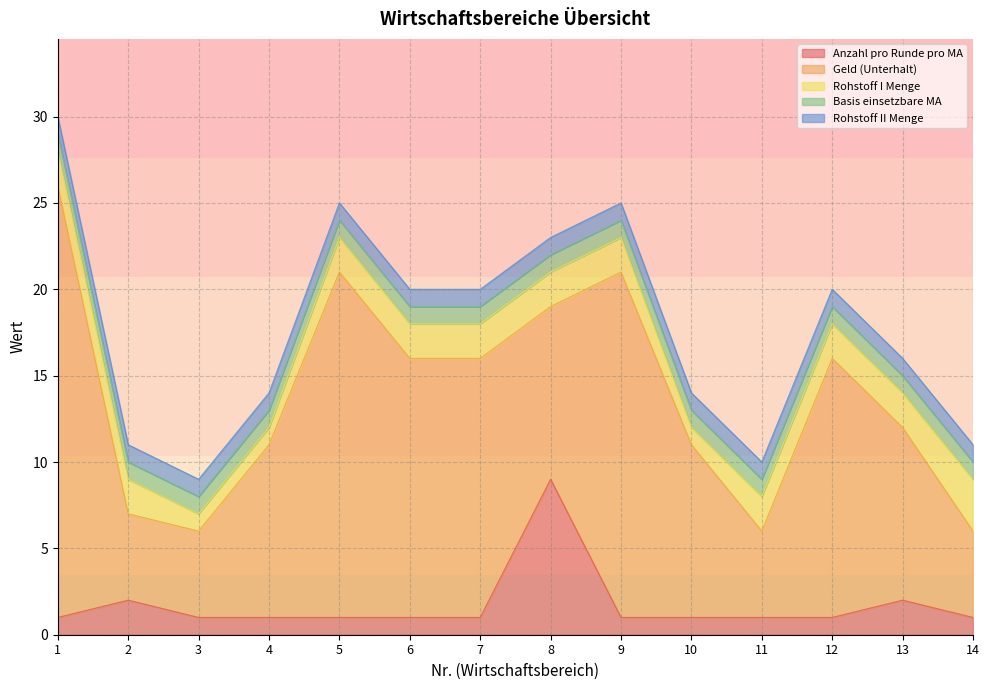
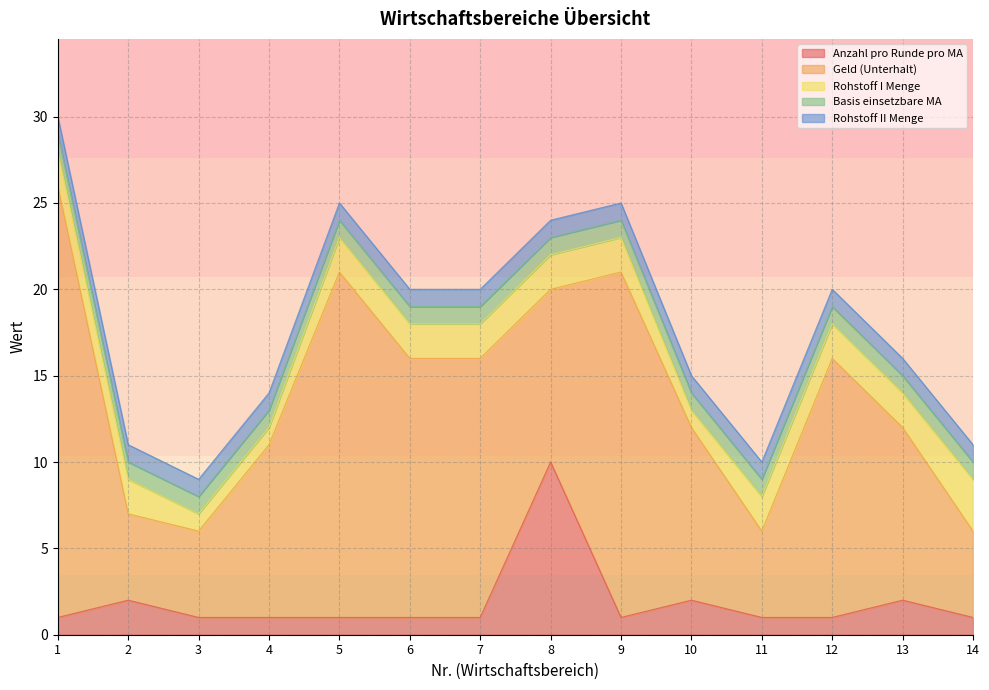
Anzahl pro Runde pro MA, 8: 9 -> 10
Anzahl pro Runde pro MA, 10: 1 -> 2
